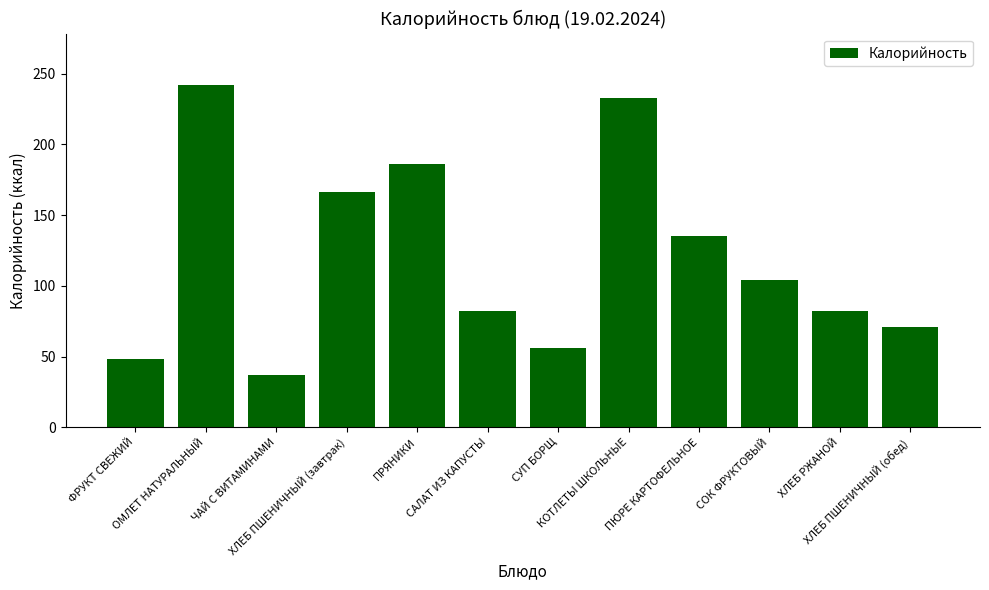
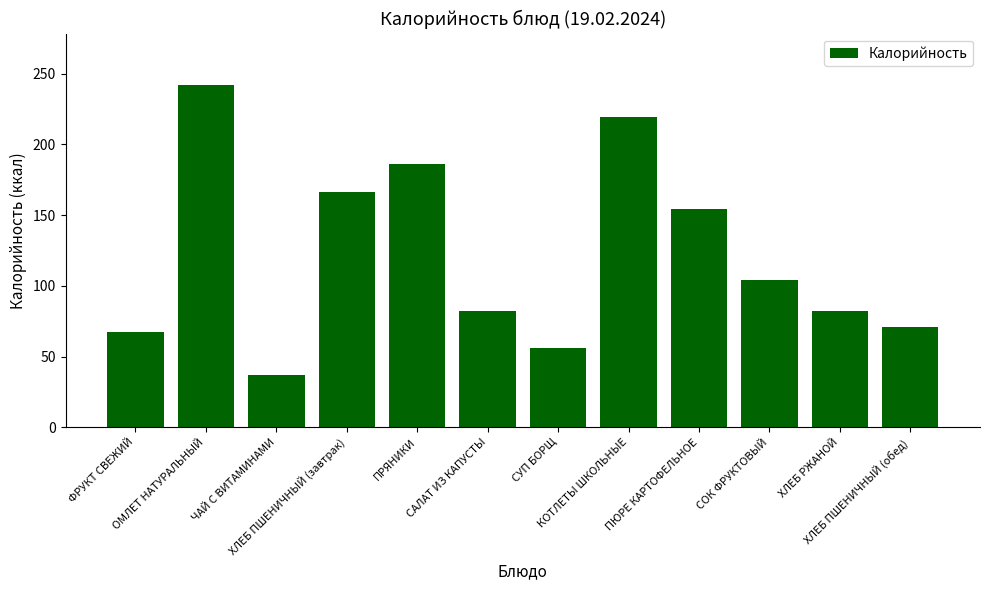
ФРУКТ СВЕЖИЙ: 48 -> 67
КОТЛЕТЫ ШКОЛЬНЫЕ: 233 -> 219
ПЮРЕ КАРТОФЕЛЬНОЕ: 135 -> 154
